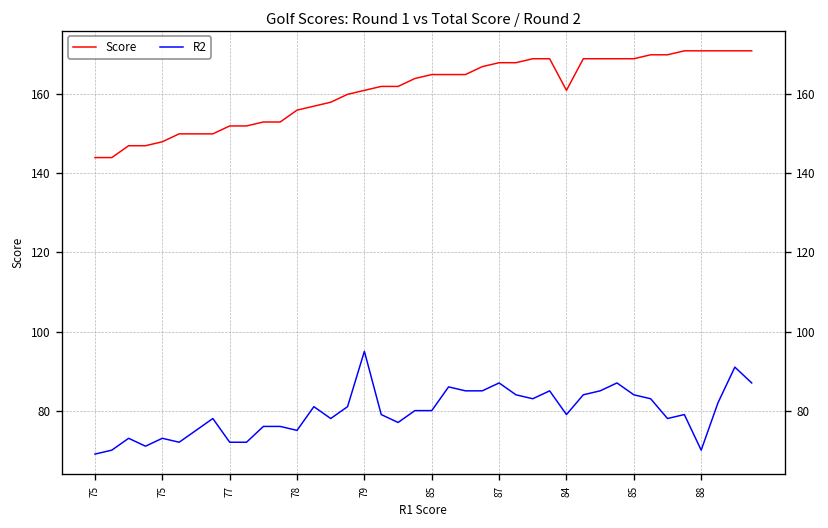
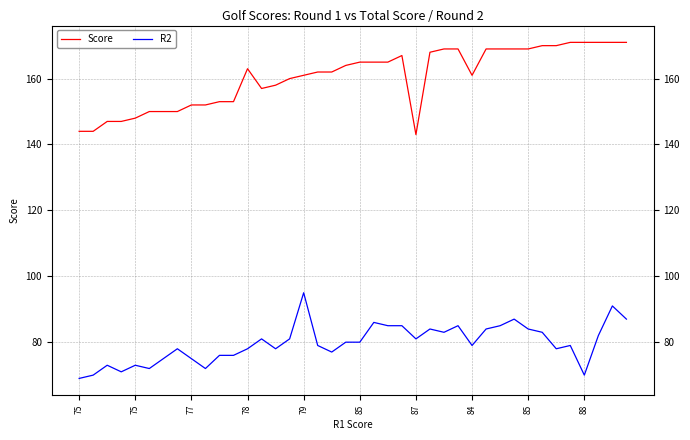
R2, 77: 72 -> 75
Score, 78: 156 -> 163
R2, 78: 75 -> 78
Score, 87: 168 -> 143
R2, 87: 87 -> 81
